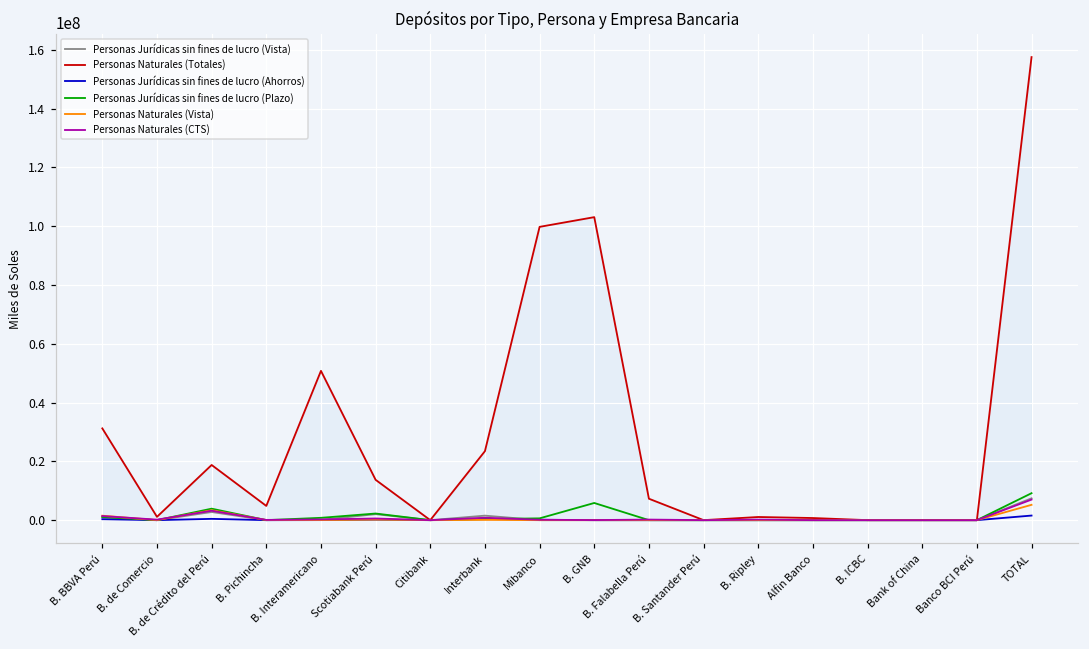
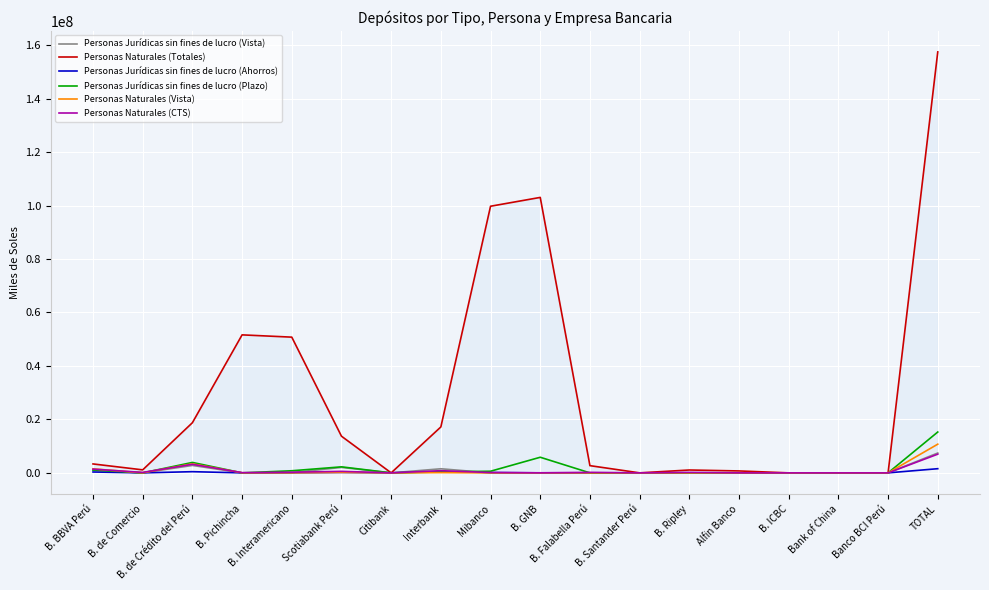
Personas Naturales (Totales), B. BBVA Perú: 31000000 -> 3000000
Personas Naturales (Totales), B. Pichincha: 5000000 -> 52000000
Personas Naturales (Totales), Interbank: 23000000 -> 17000000
Personas Naturales (Totales), B. Falabella Perú: 7000000 -> 3000000
Personas Jurídicas sin fines de lucro (Plazo), TOTAL: 9000000 -> 15000000
Personas Naturales (Vista), TOTAL: 5000000 -> 11000000
